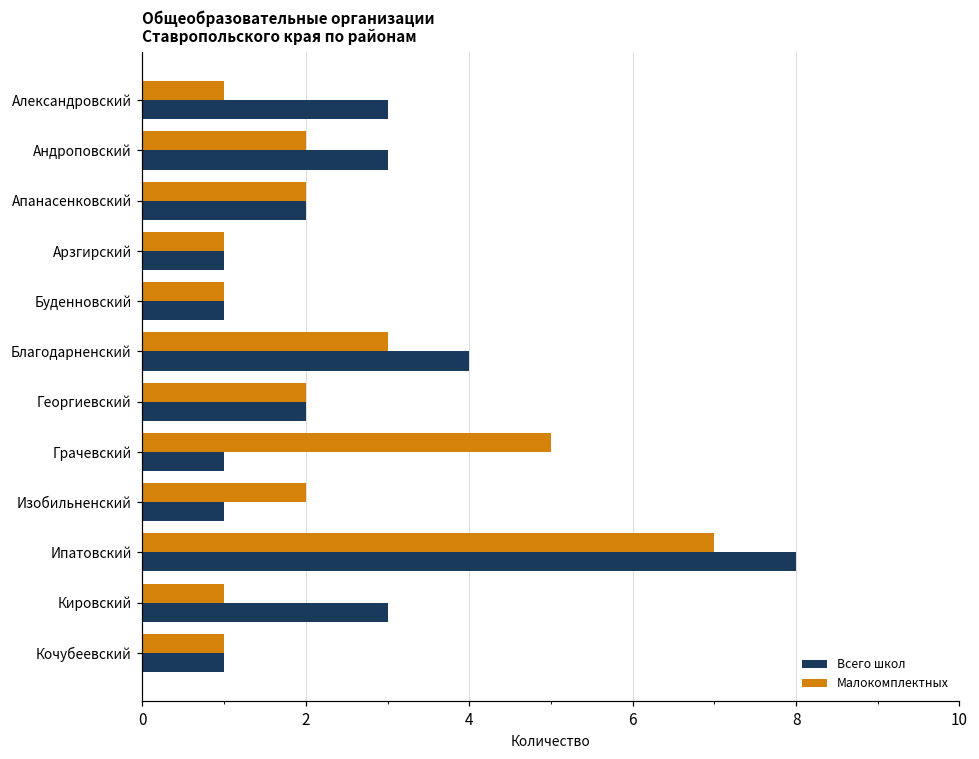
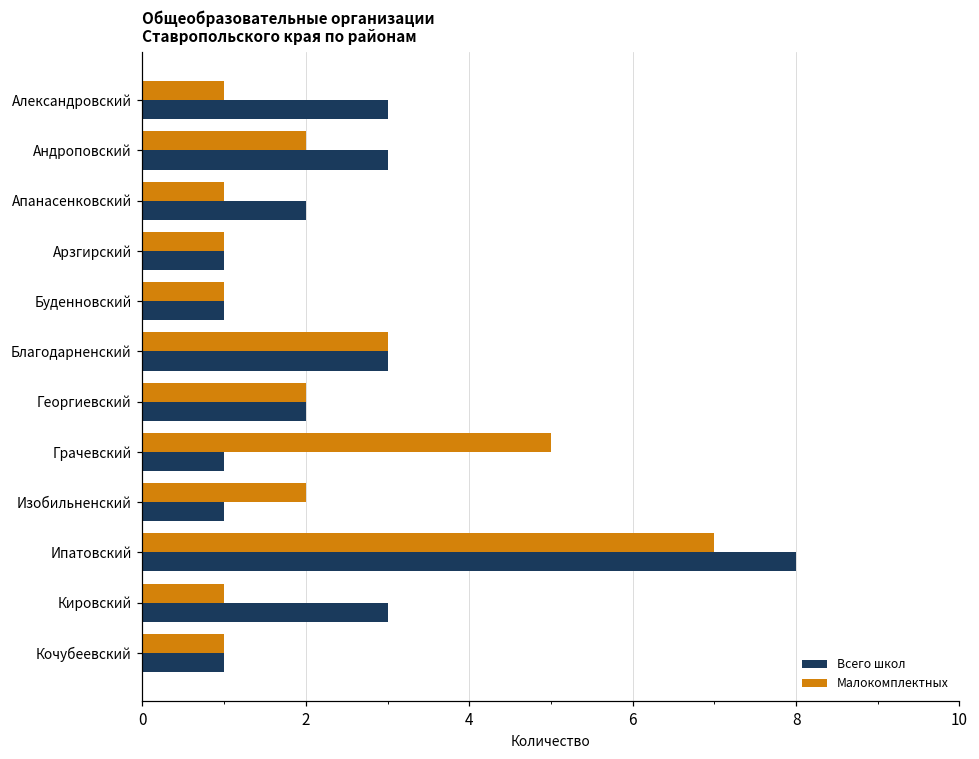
Малокомплектных, Апанасенковский: 2 -> 1
Всего школ, Благодарненский: 4 -> 3
